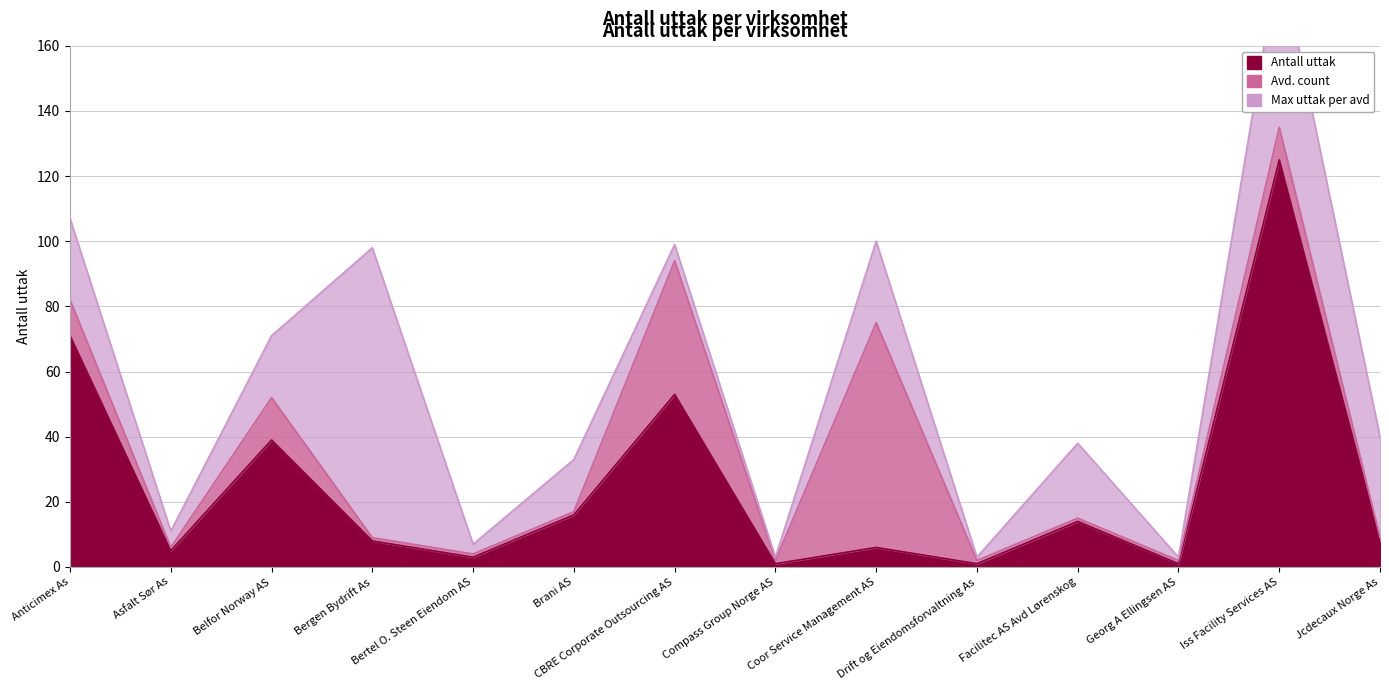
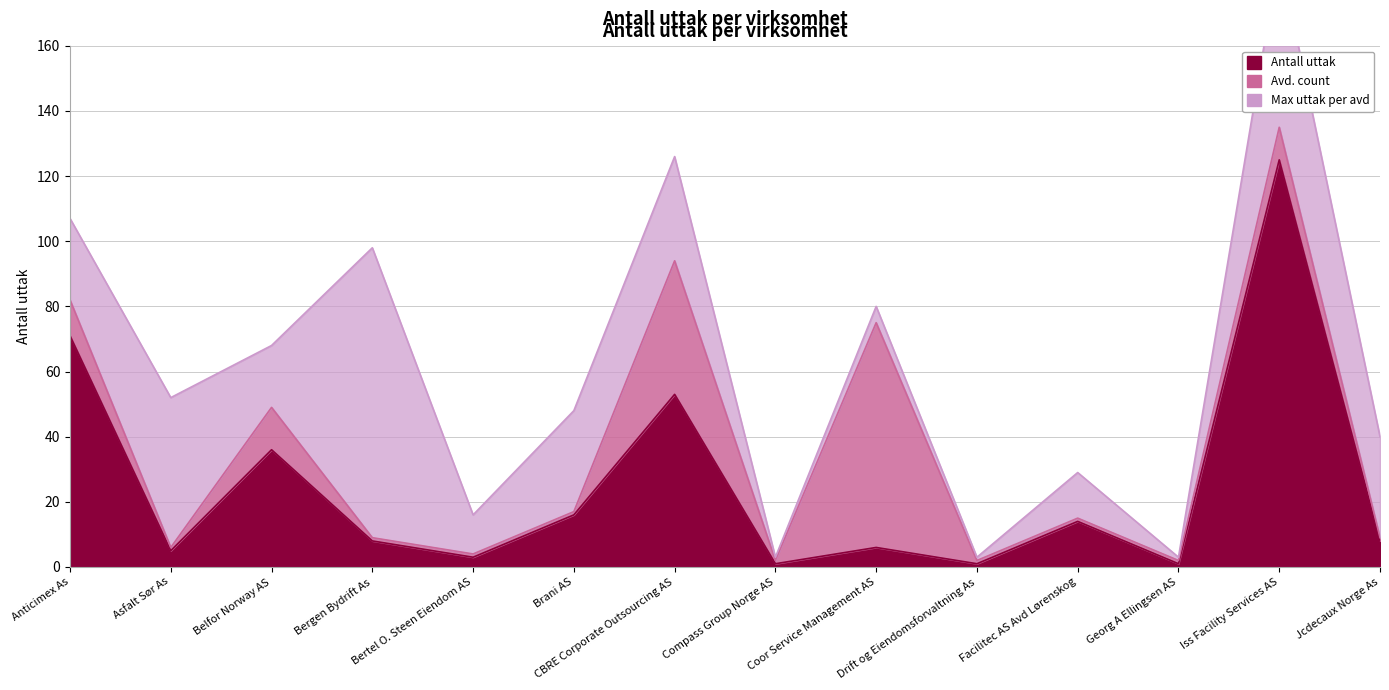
Max uttak per avd, Asfalt Sør As: 5 -> 46
Antall uttak, Belfor Norway AS: 39 -> 36
Max uttak per avd, Bertel O. Steen Eiendom AS: 3 -> 12
Max uttak per avd, Brani AS: 16 -> 31
Max uttak per avd, CBRE Corporate Outsourcing AS: 5 -> 32
Max uttak per avd, Coor Service Management AS: 25 -> 5
Max uttak per avd, Facilitec AS Avd Lørenskog: 23 -> 14
